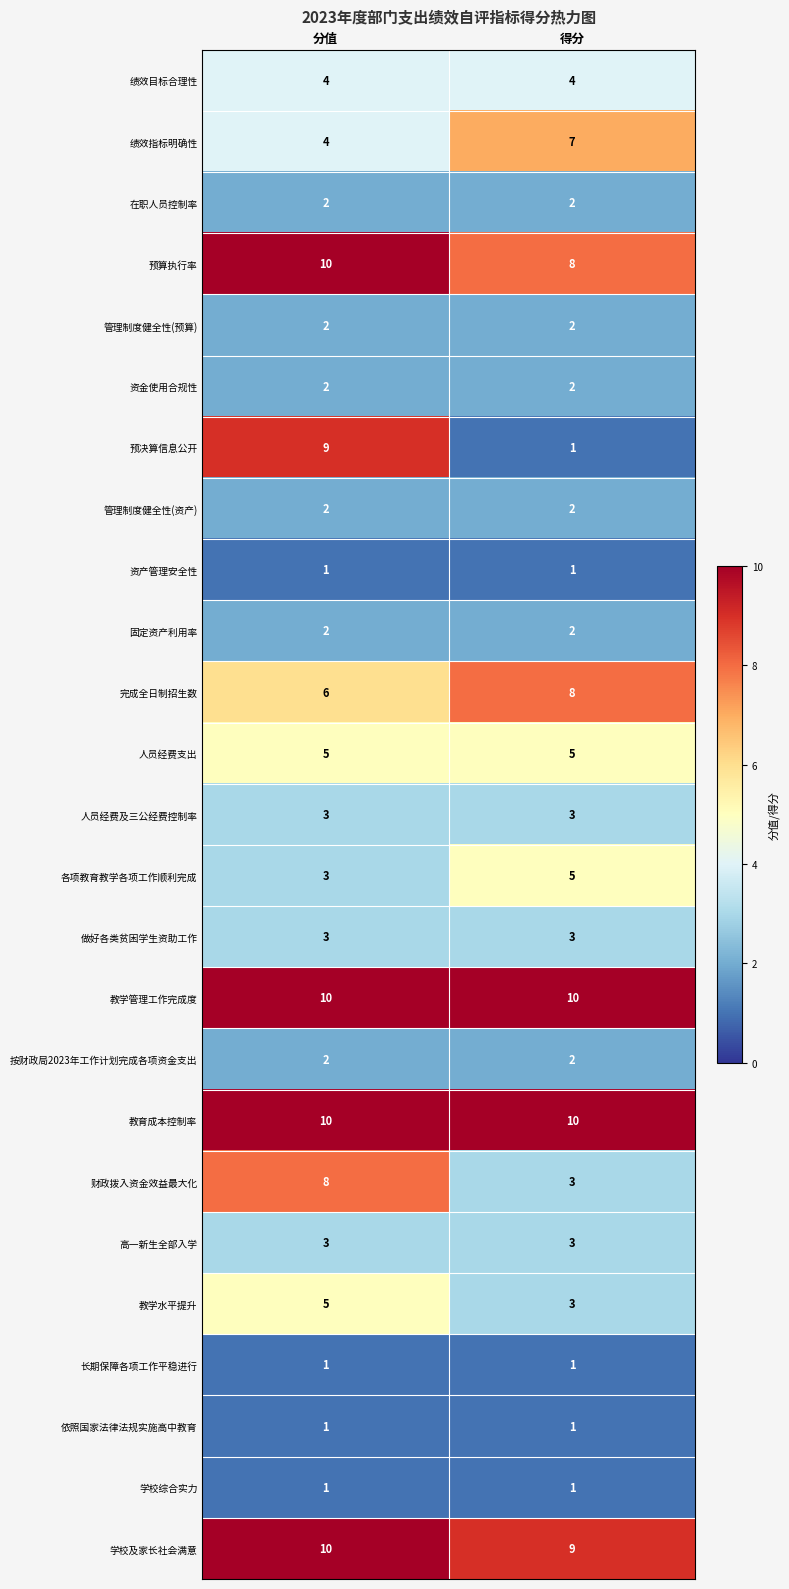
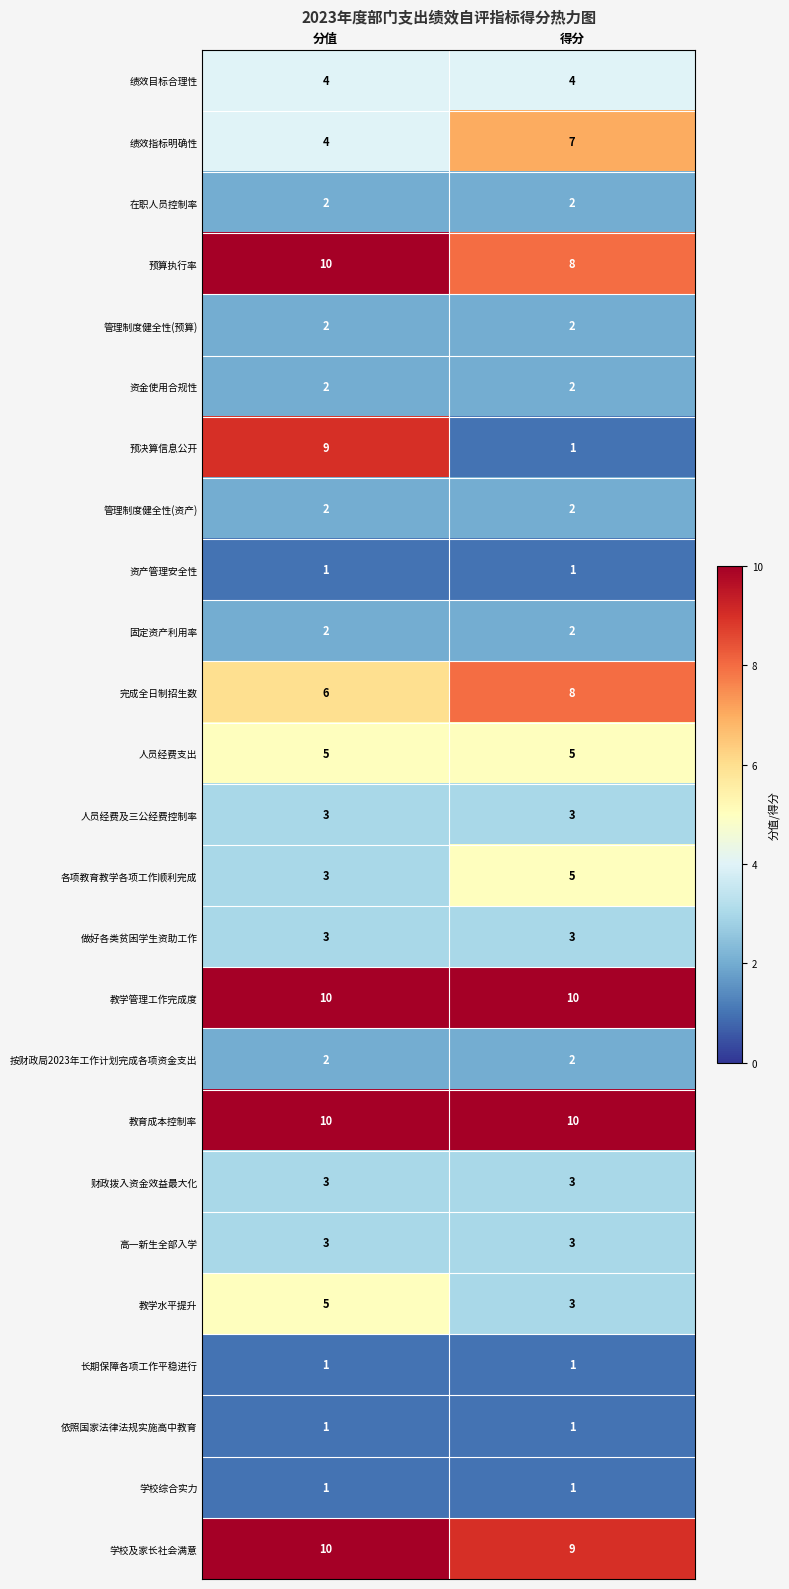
财政拨入资金效益最大化, 分值: 8 -> 3
